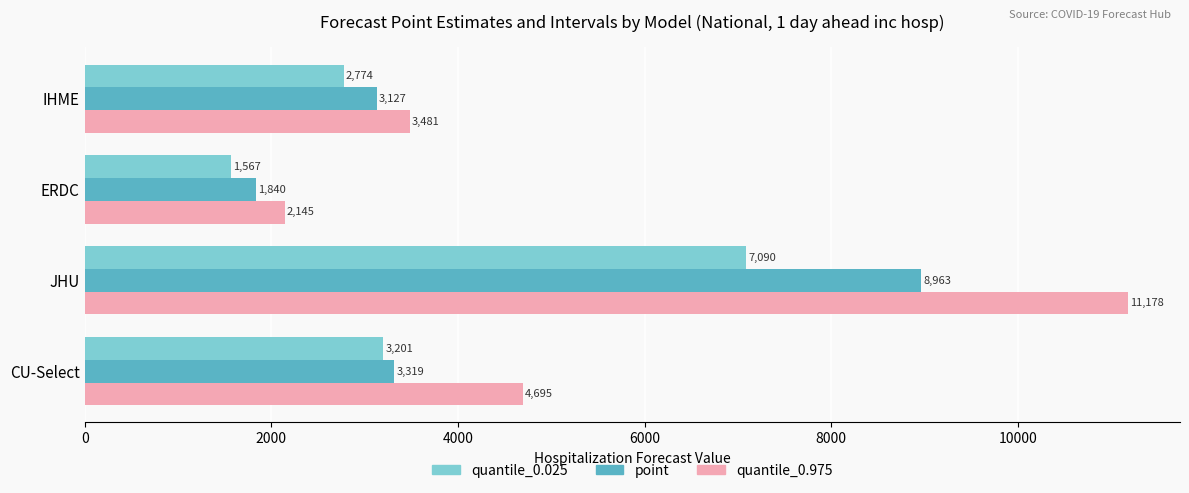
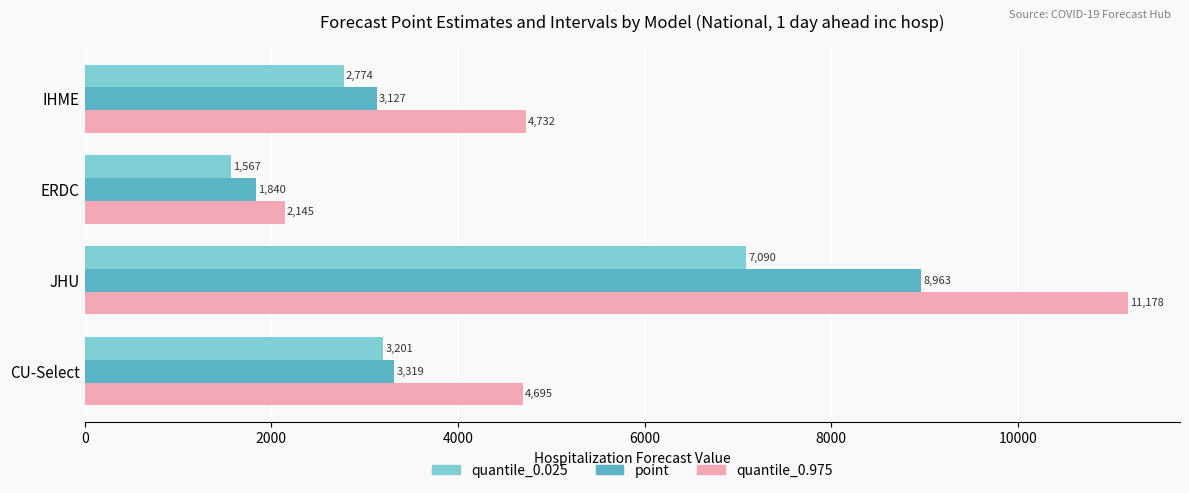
quantile_0.975, IHME: 3,481 -> 4,732
